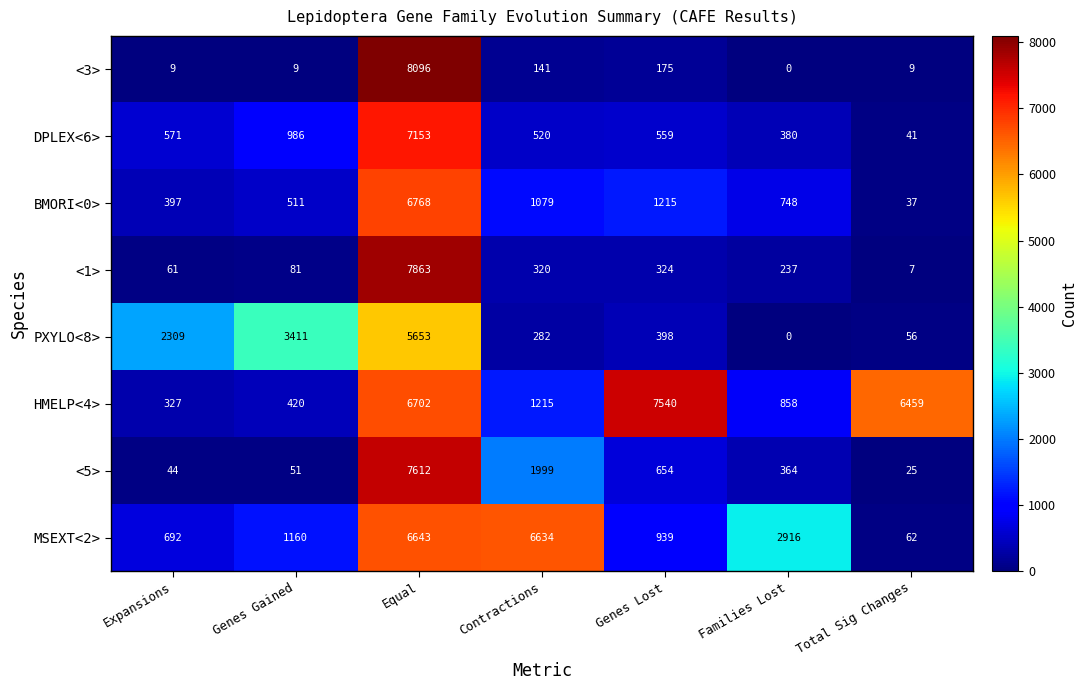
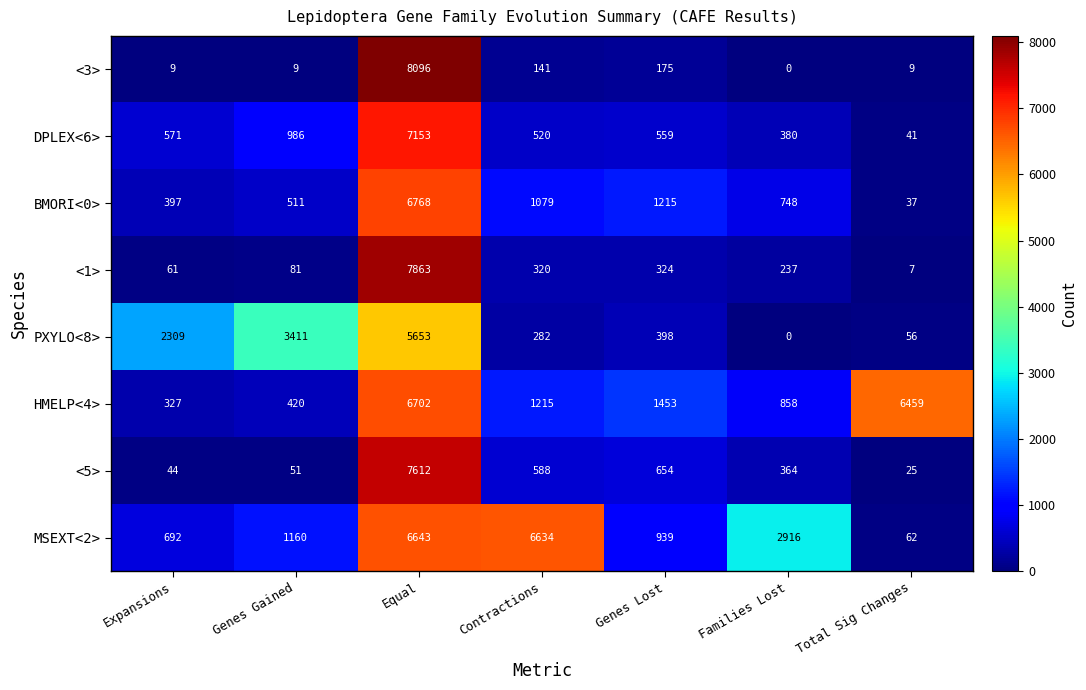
HMELP<4>, Genes Lost: 7540 -> 1453
<5>, Contractions: 1999 -> 588
